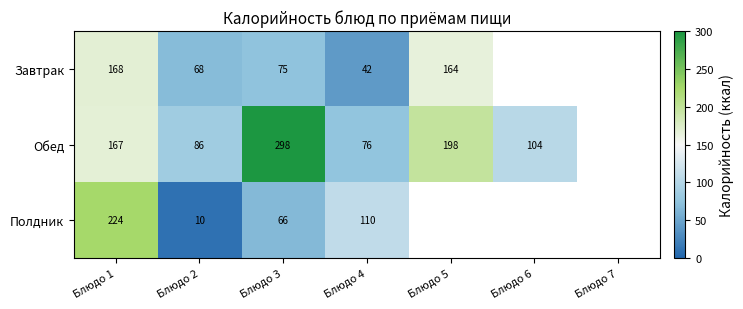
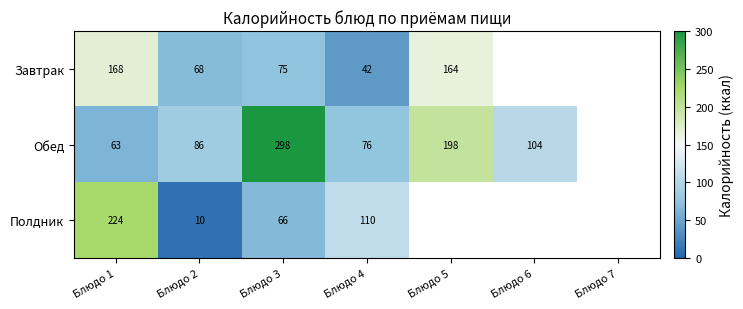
Обед, Блюдо 1: 167 -> 63
